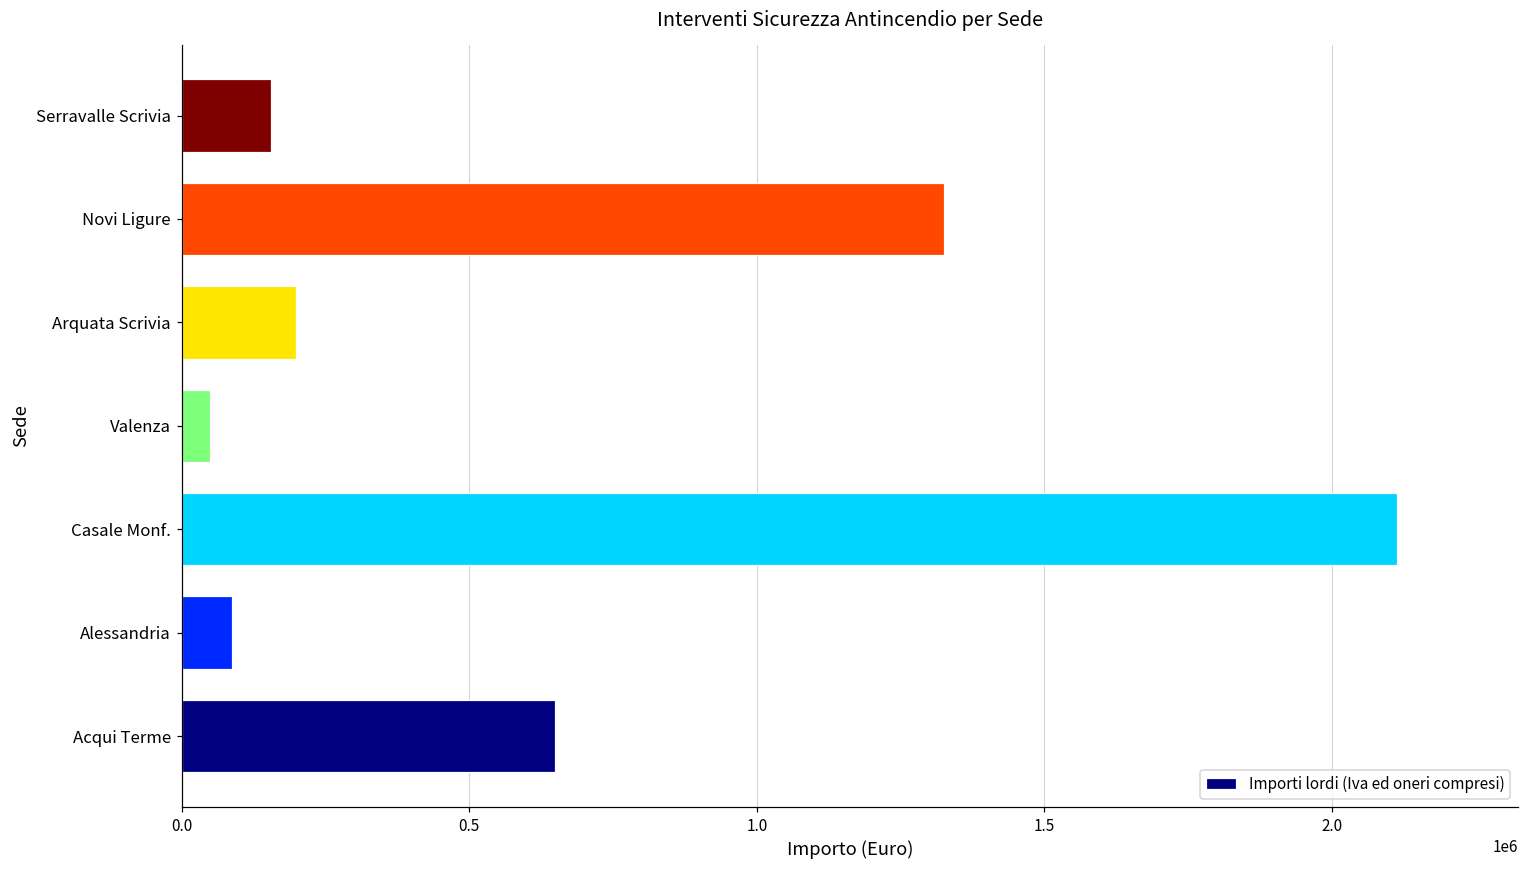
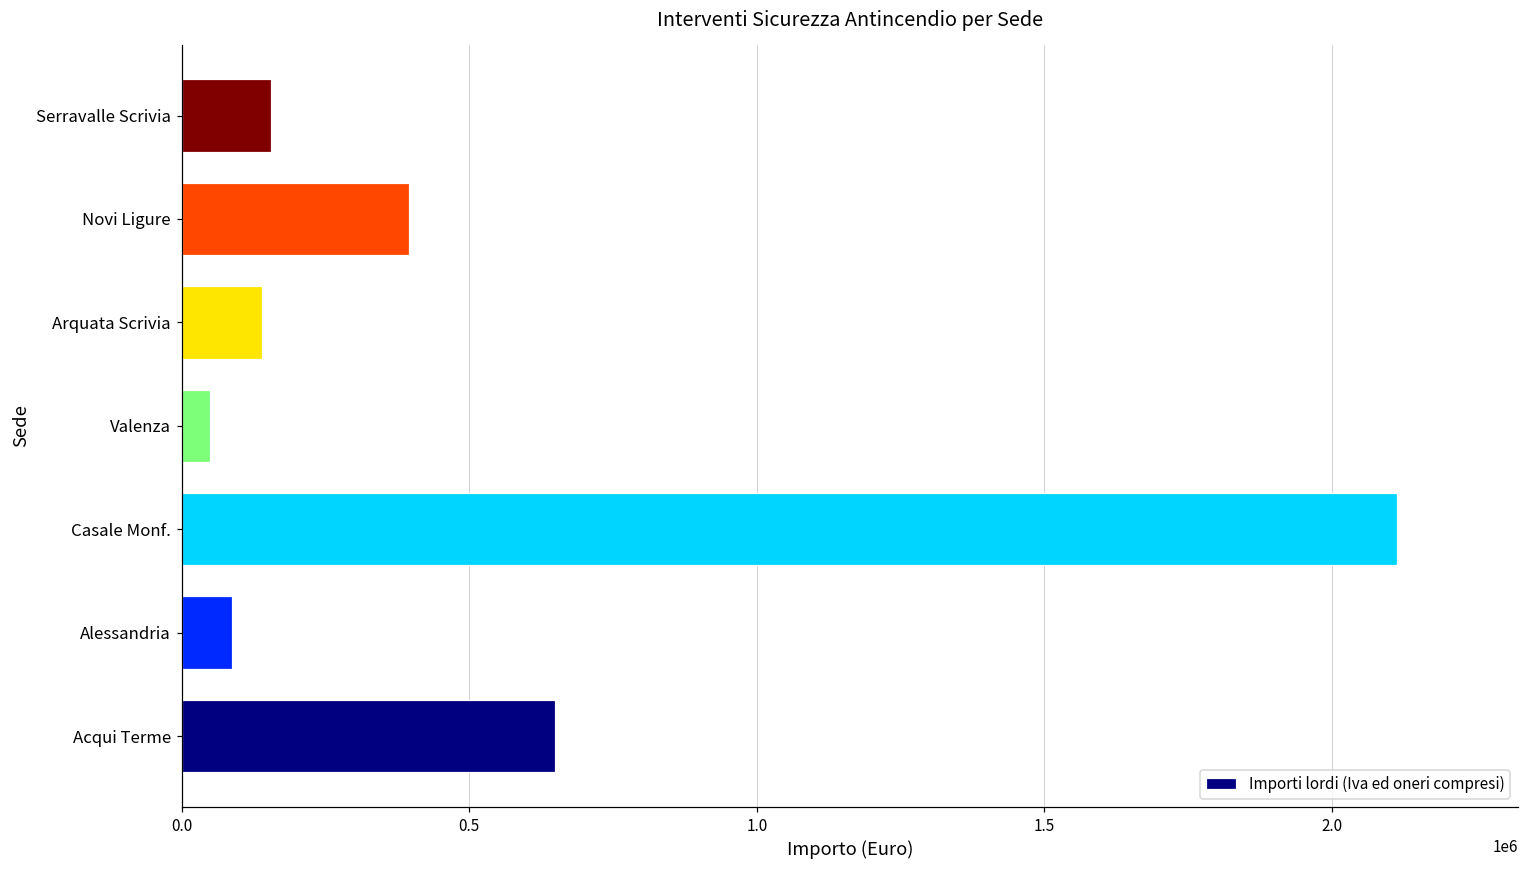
Novi Ligure: 1330000 -> 400000
Arquata Scrivia: 200000 -> 140000
